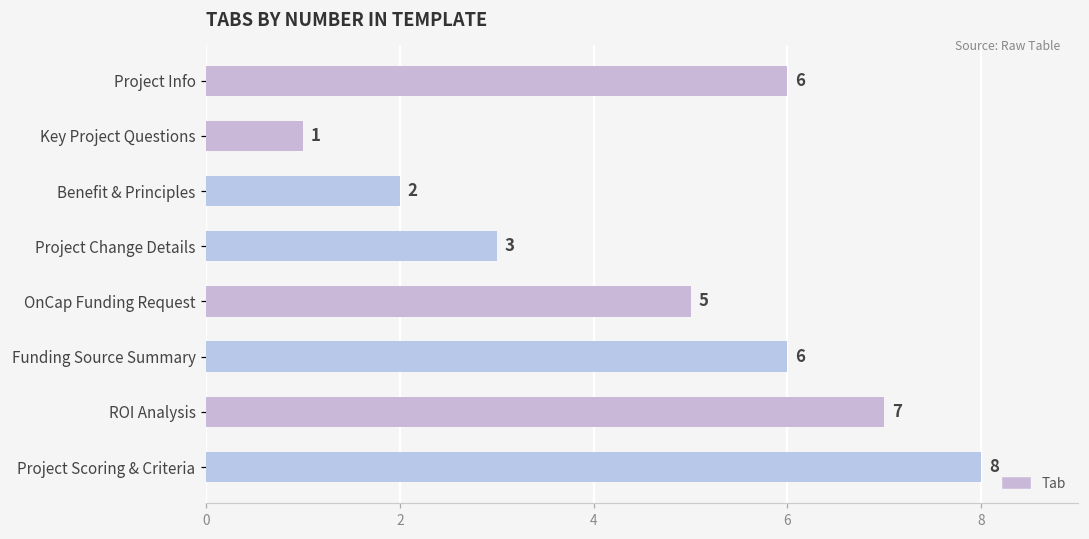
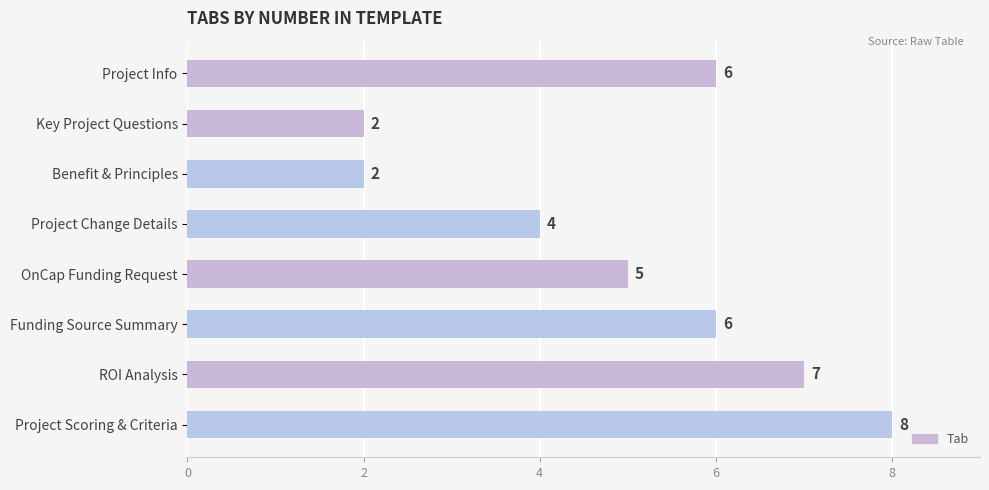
Key Project Questions: 1 -> 2
Project Change Details: 3 -> 4
